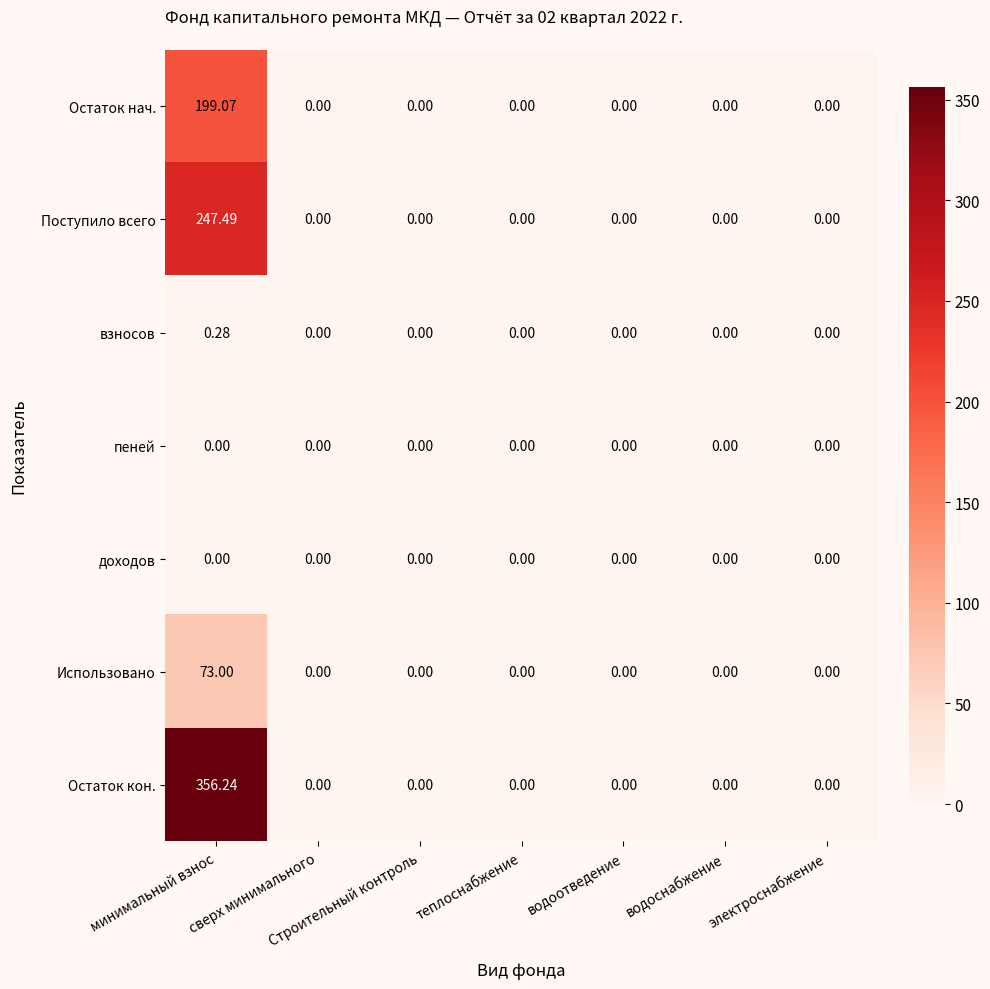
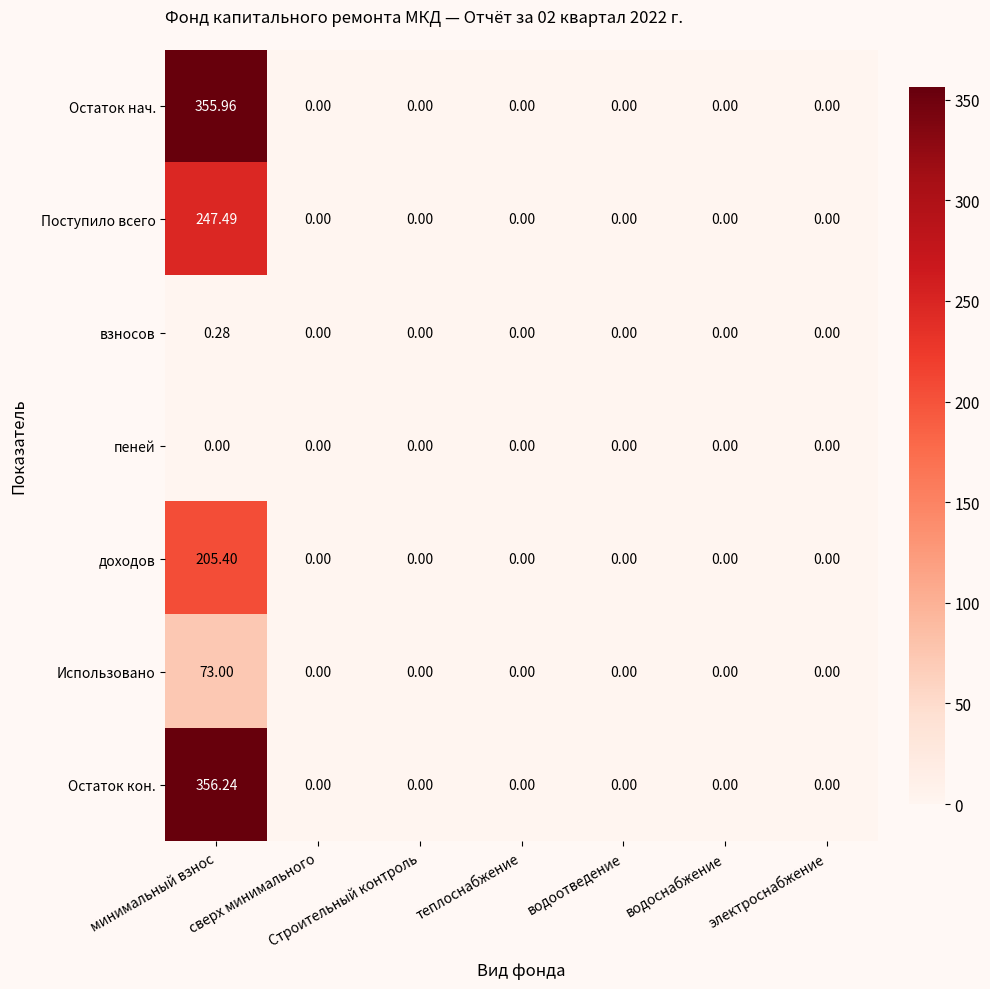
Остаток нач., минимальный взнос: 199.07 -> 355.96
доходов, минимальный взнос: 0.00 -> 205.40
